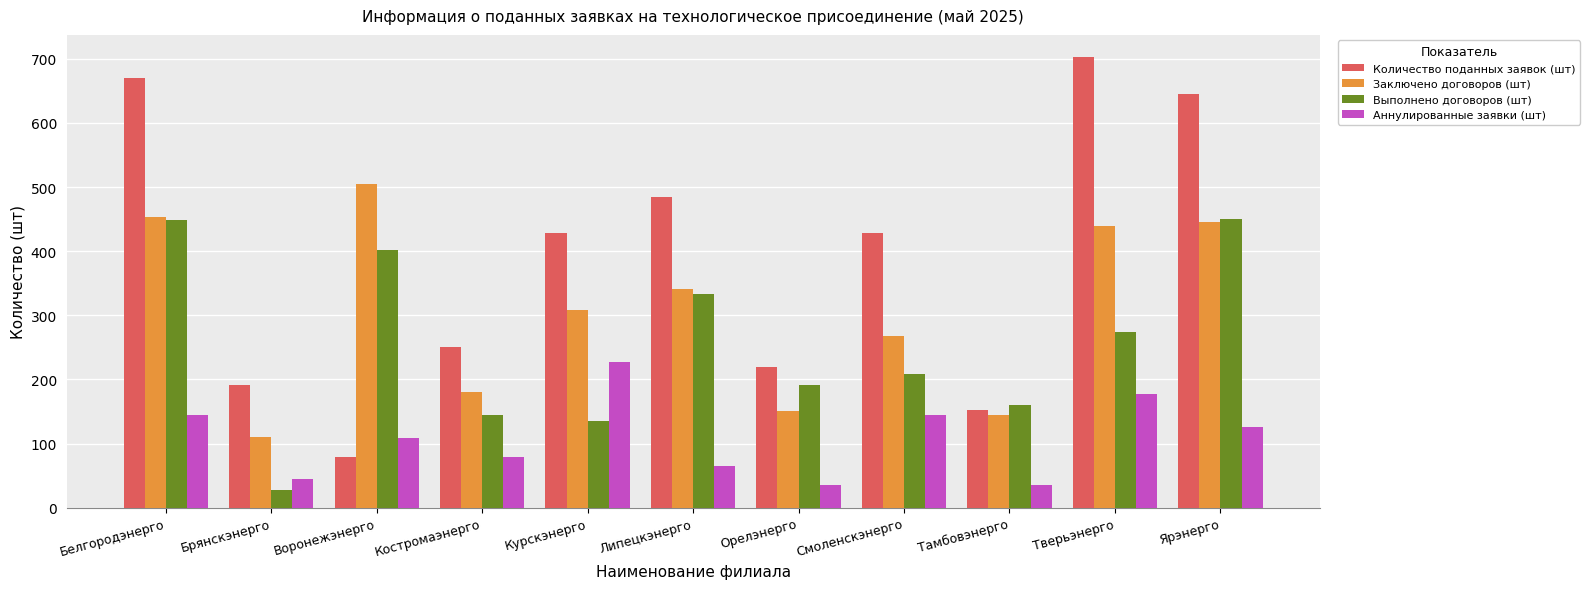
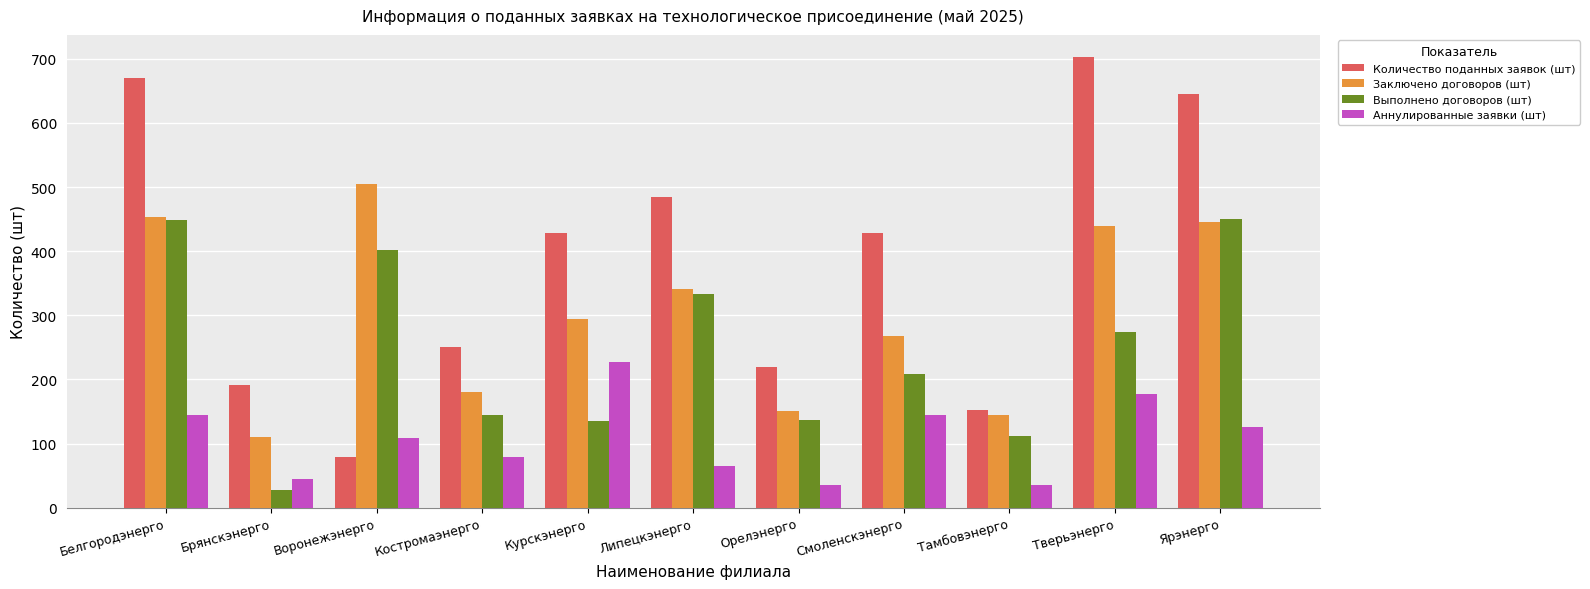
Заключено договоров (шт), Курскэнерго: 310 -> 300
Выполнено договоров (шт), Орелэнерго: 190 -> 140
Выполнено договоров (шт), Тамбовэнерго: 160 -> 110
